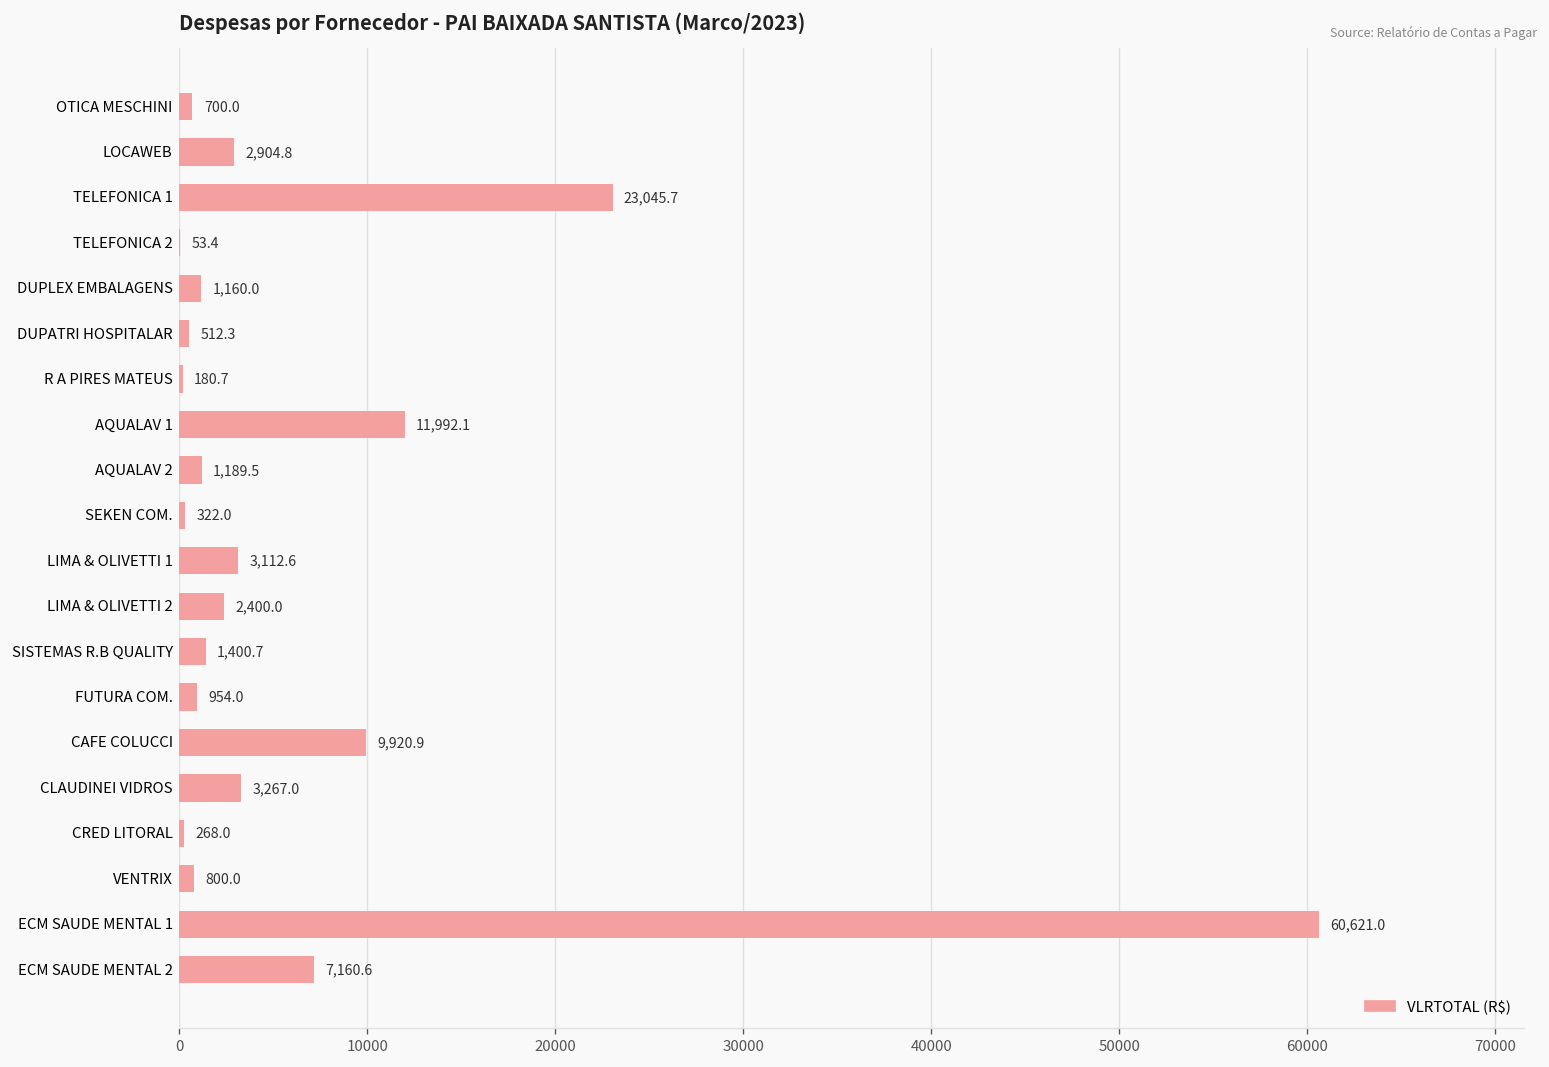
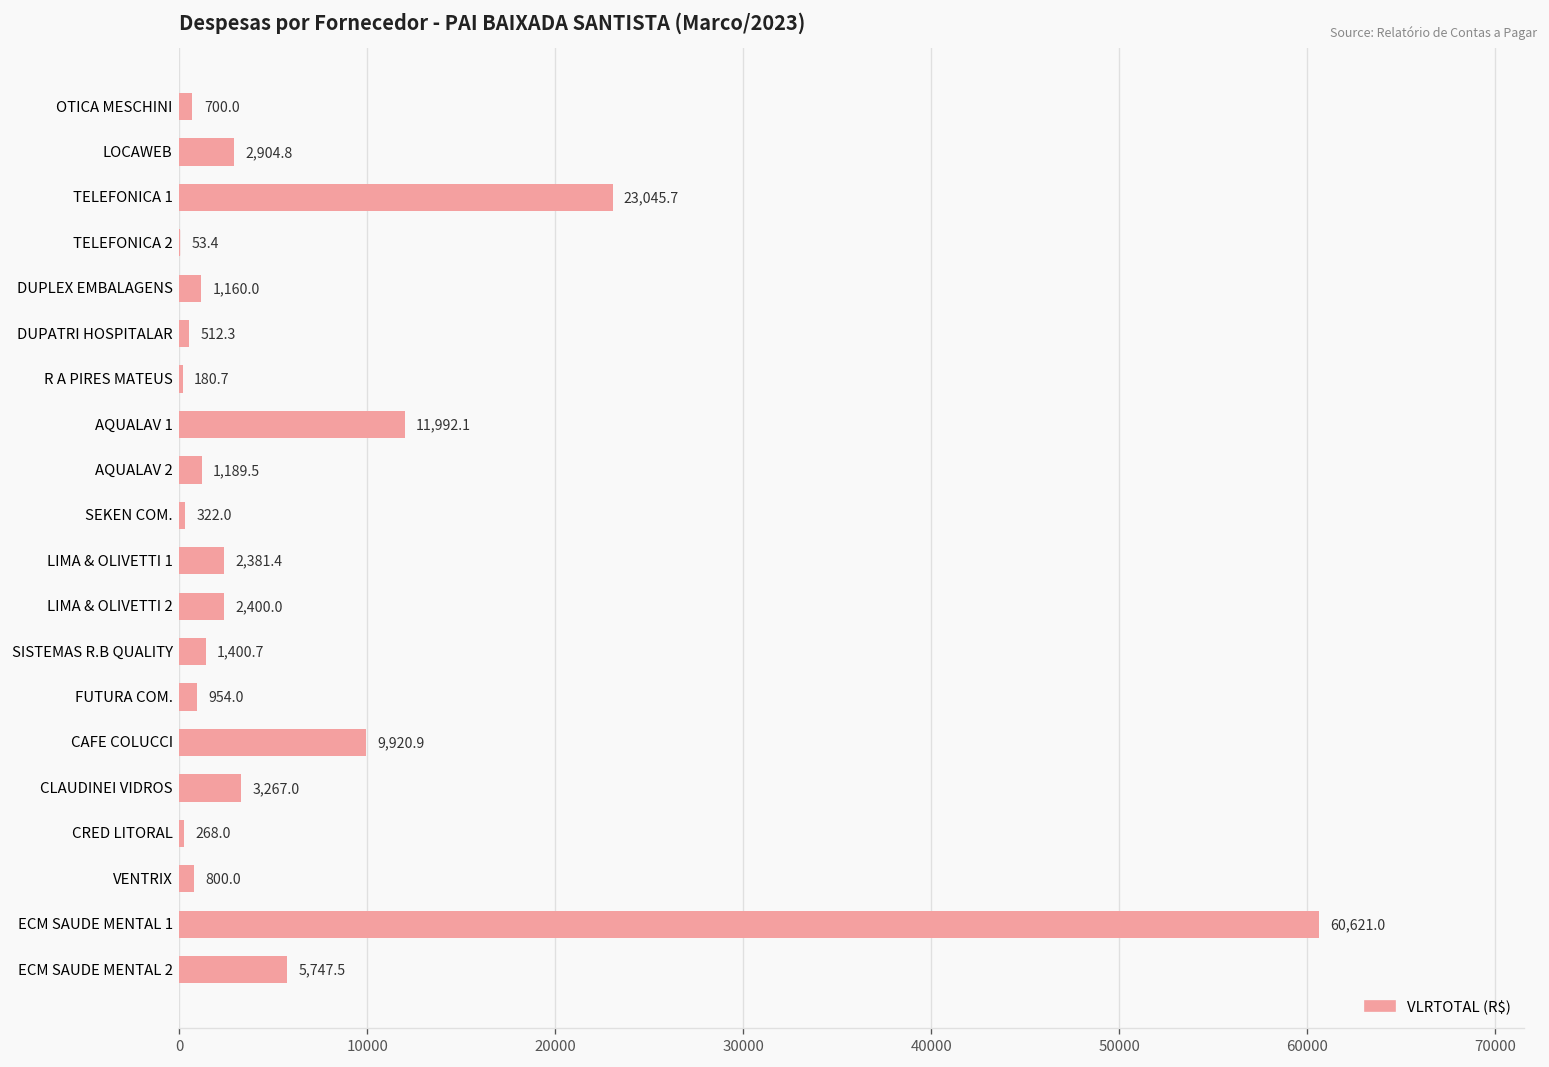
LIMA & OLIVETTI 1: 3,112.6 -> 2,381.4
ECM SAUDE MENTAL 2: 7,160.6 -> 5,747.5
